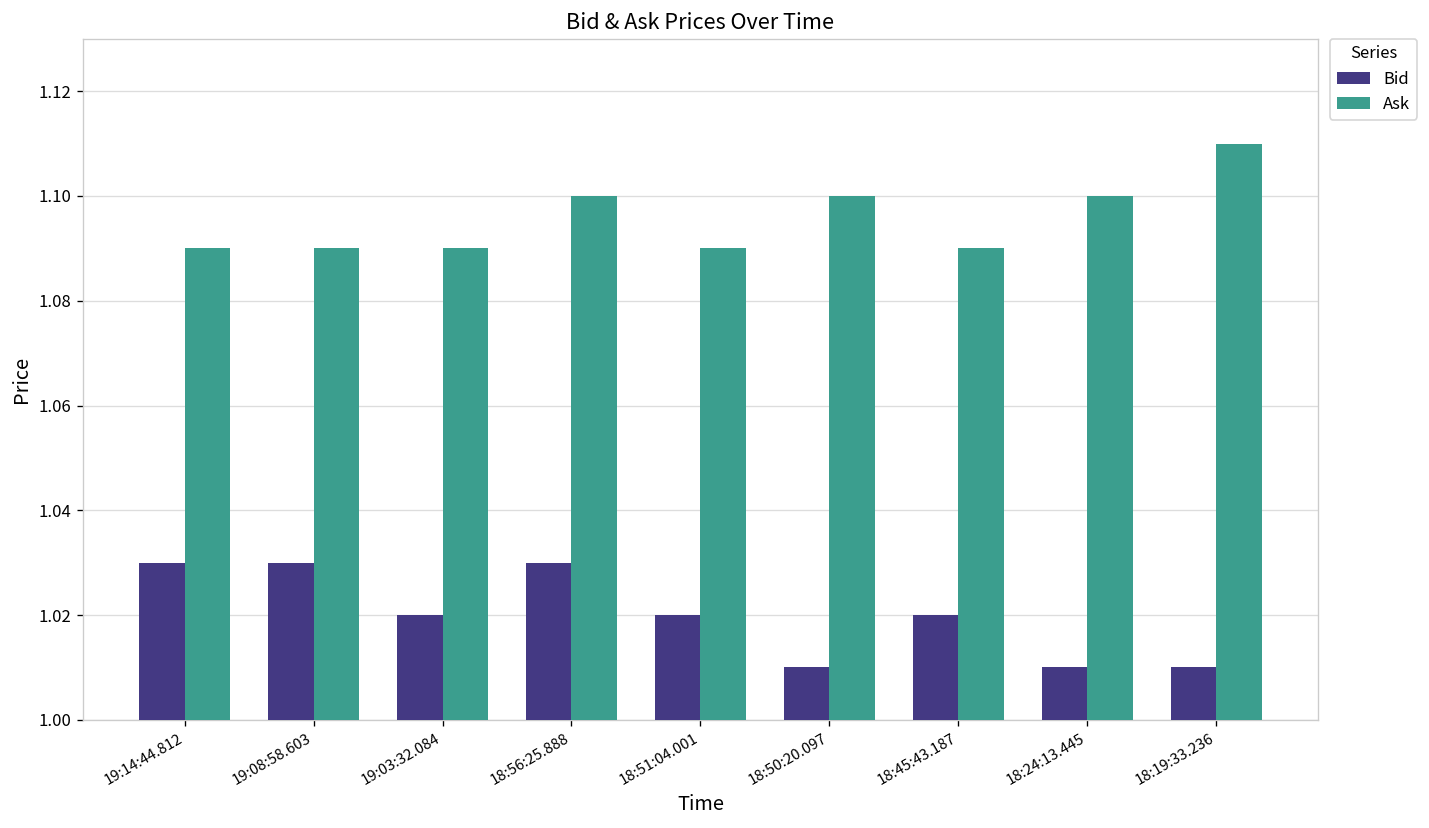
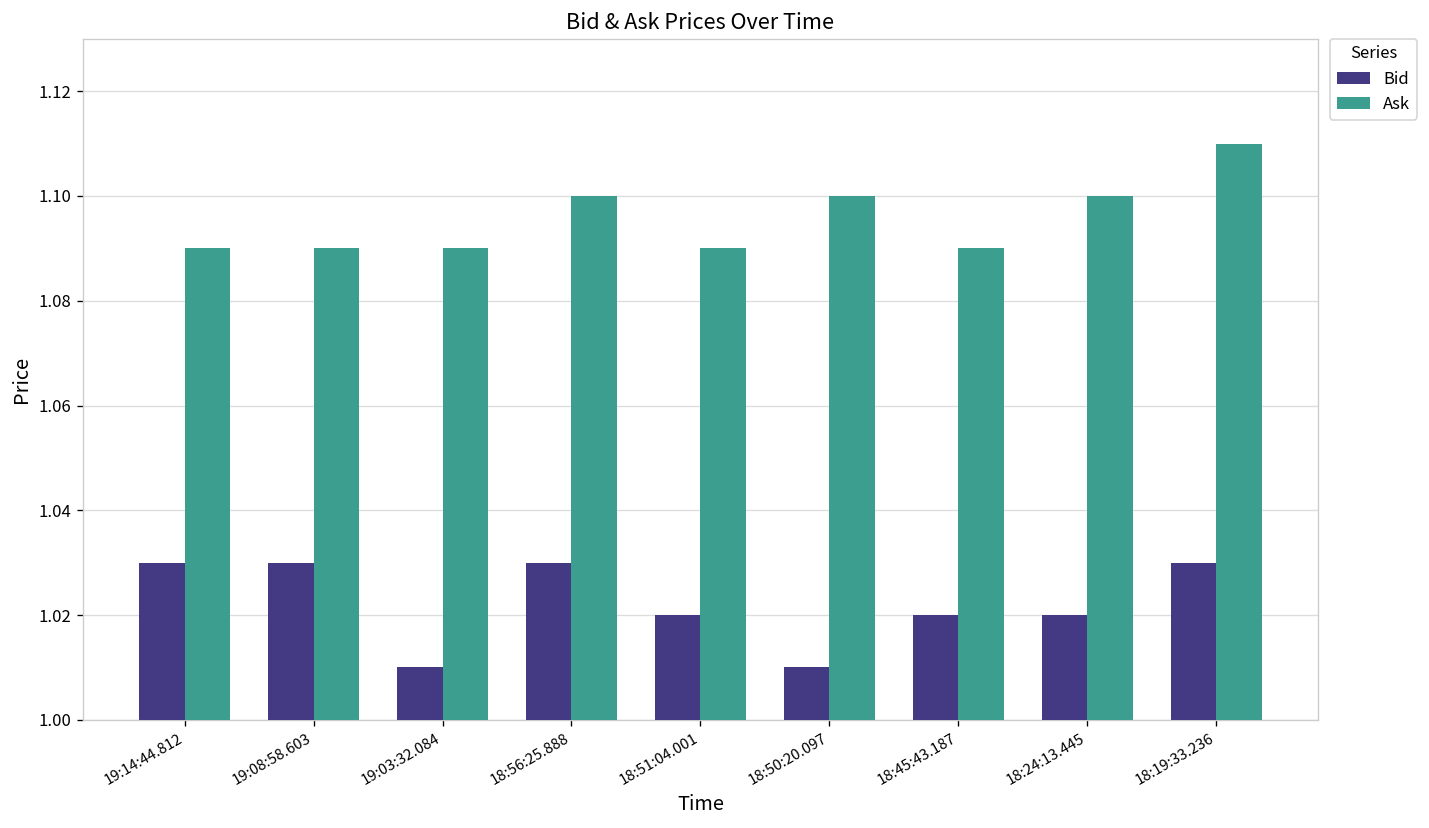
Bid, 19:03:32.084: 1.02 -> 1.01
Bid, 18:24:13.445: 1.01 -> 1.02
Bid, 18:19:33.236: 1.01 -> 1.03
